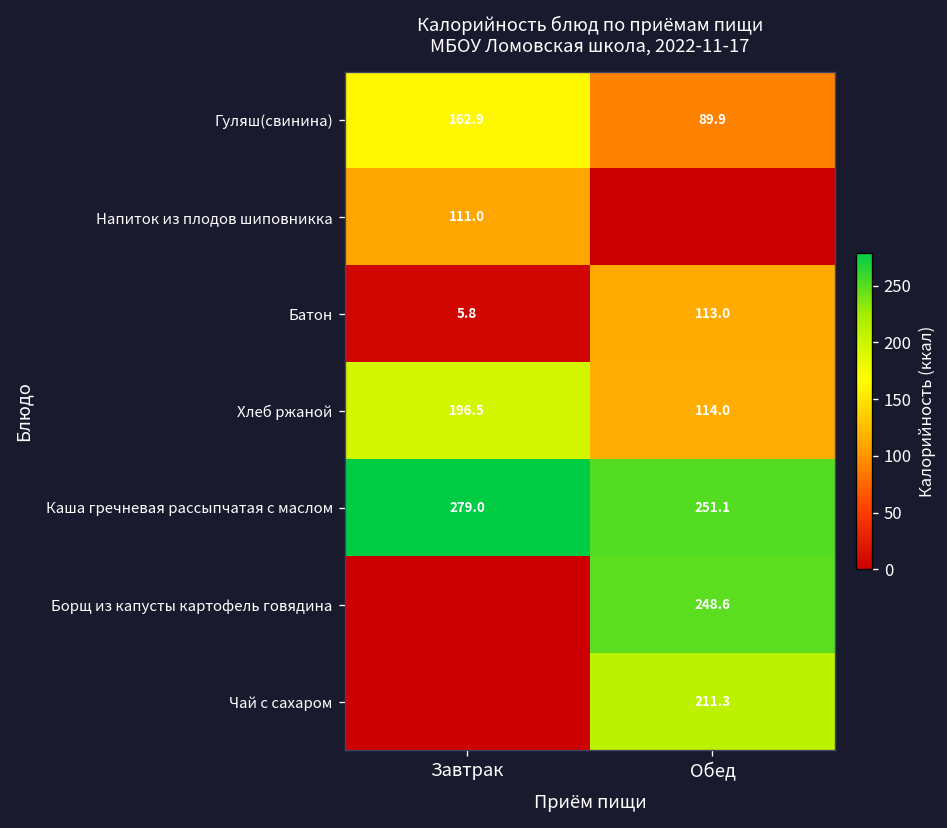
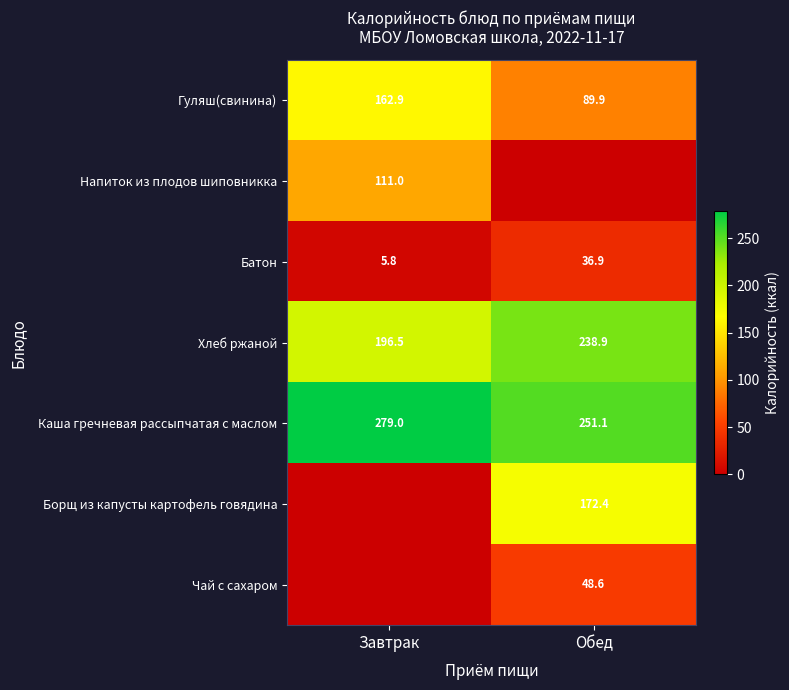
Батон, Обед: 113.0 -> 36.9
Хлеб ржаной, Обед: 114.0 -> 238.9
Борщ из капусты картофель говядина, Обед: 248.6 -> 172.4
Чай с сахаром, Обед: 211.3 -> 48.6
